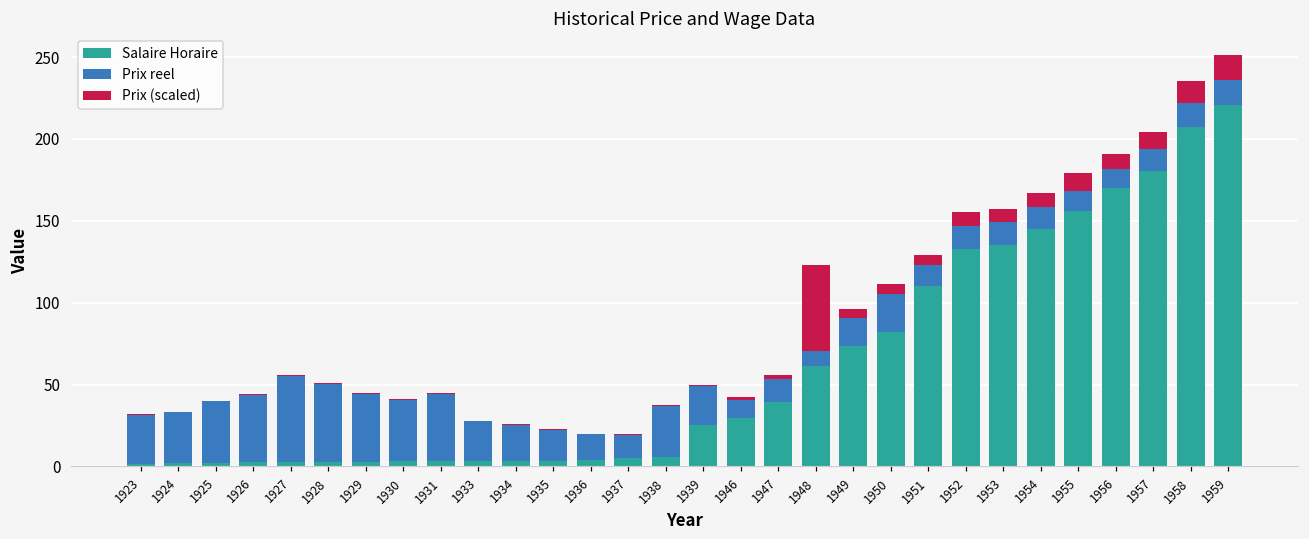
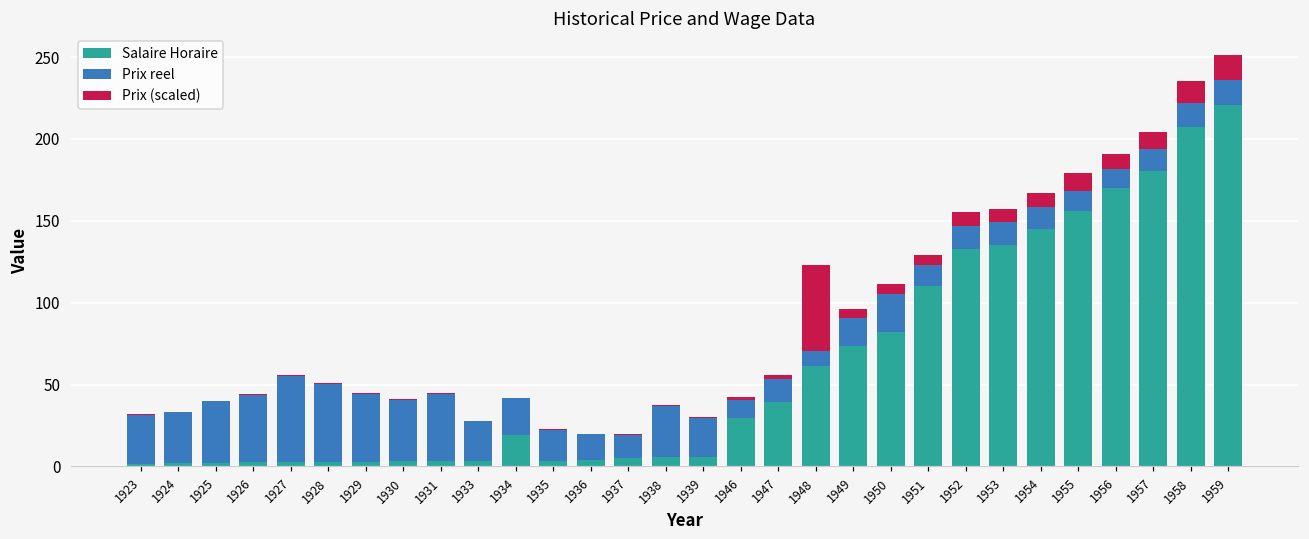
Salaire Horaire, 1934: 3 -> 19
Salaire Horaire, 1939: 25 -> 6
